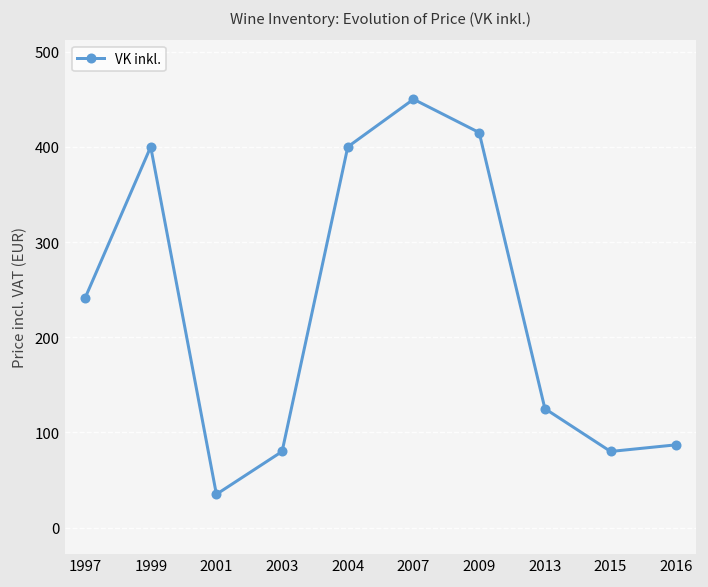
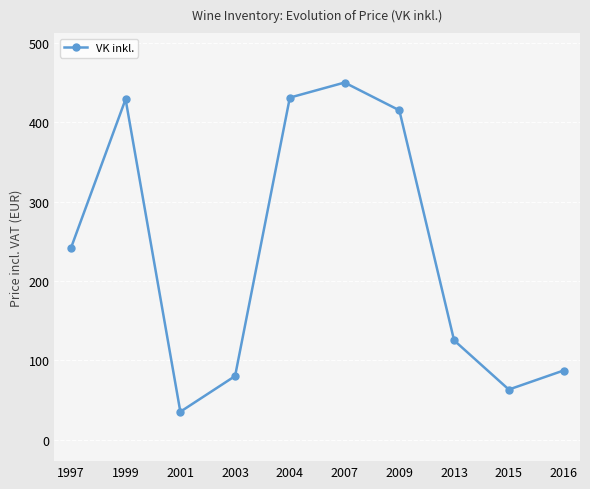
1999: 400 -> 430
2004: 400 -> 430
2015: 80 -> 60
